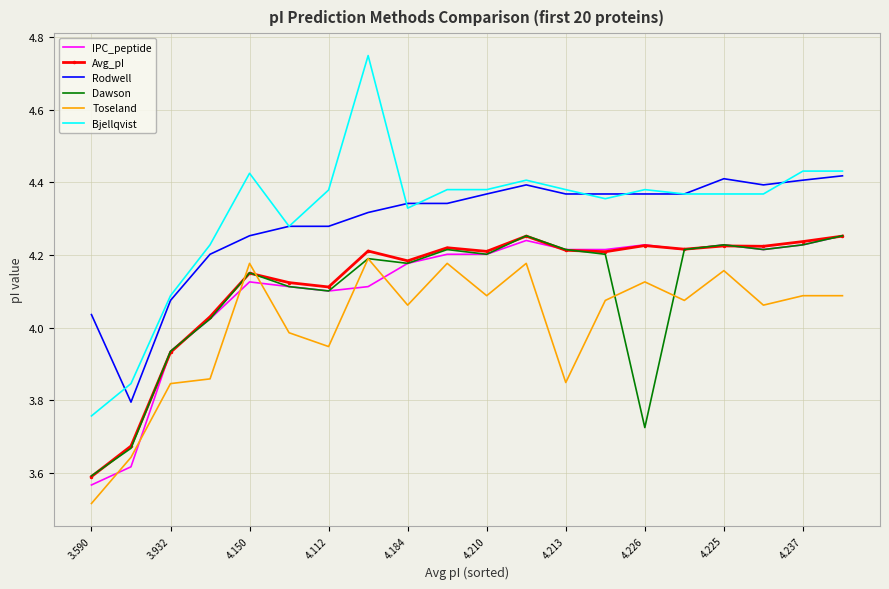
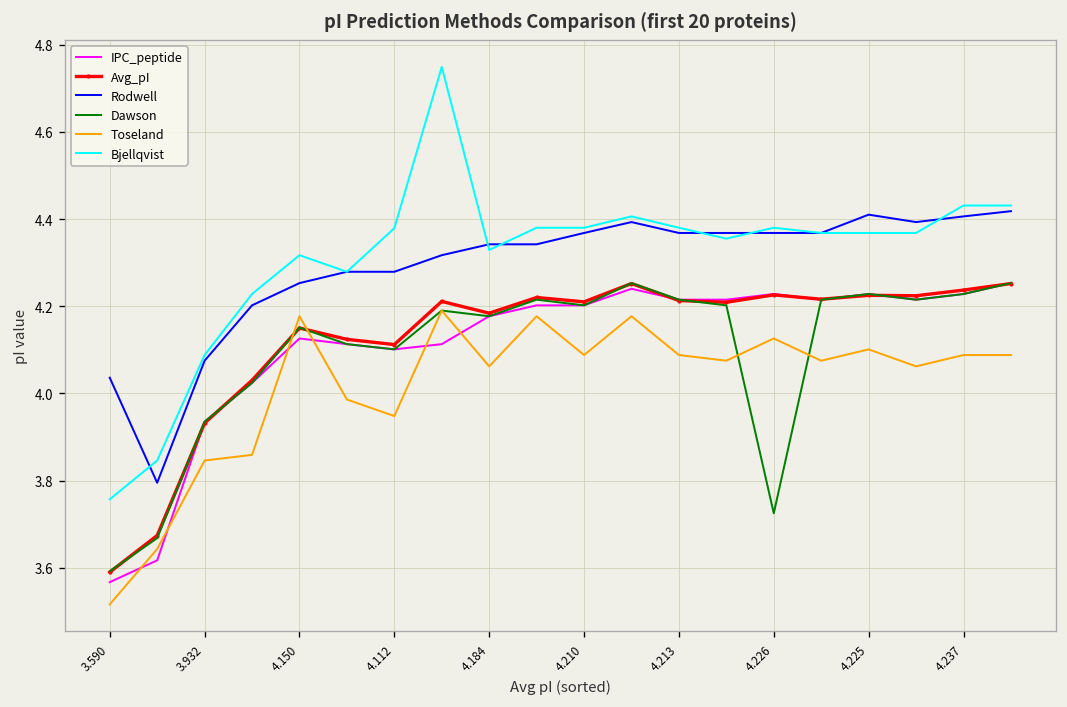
Bjellqvist, 4.150: 4.43 -> 4.32
Toseland, 4.213: 3.85 -> 4.09
Toseland, 4.225: 4.16 -> 4.10
